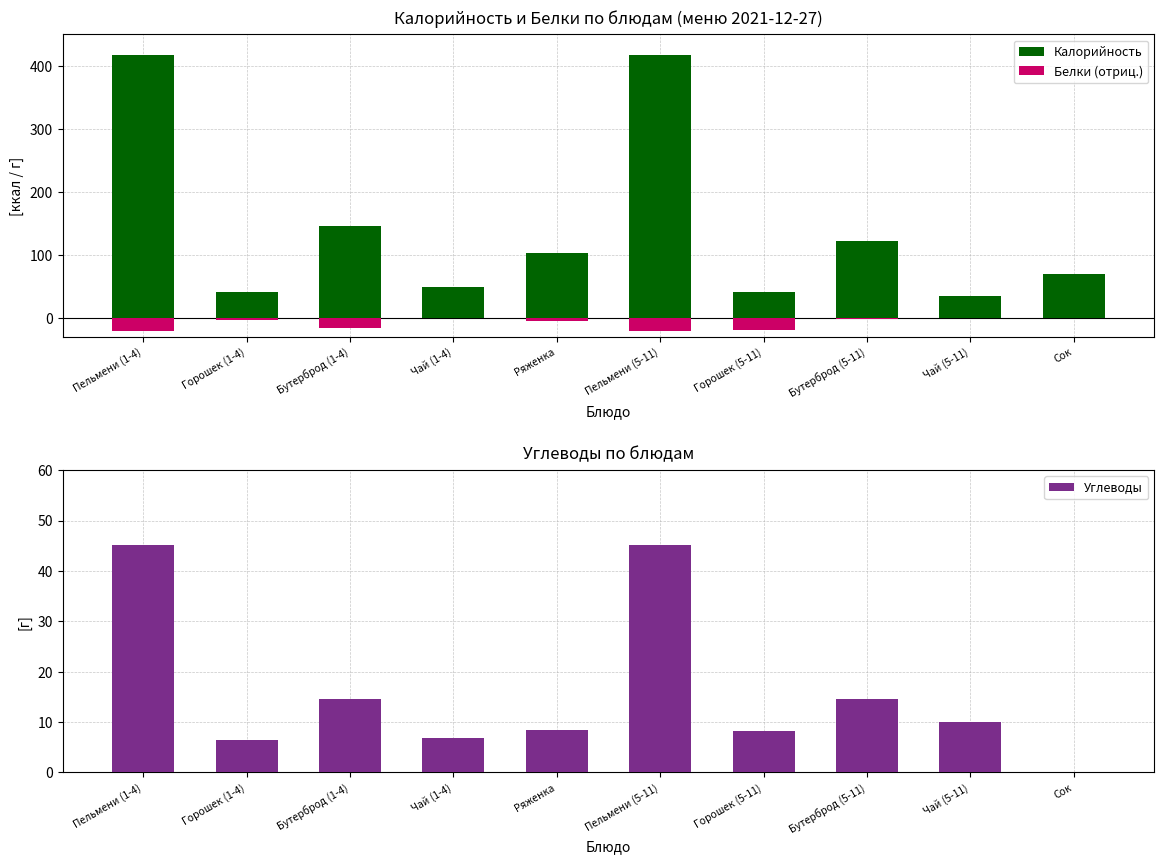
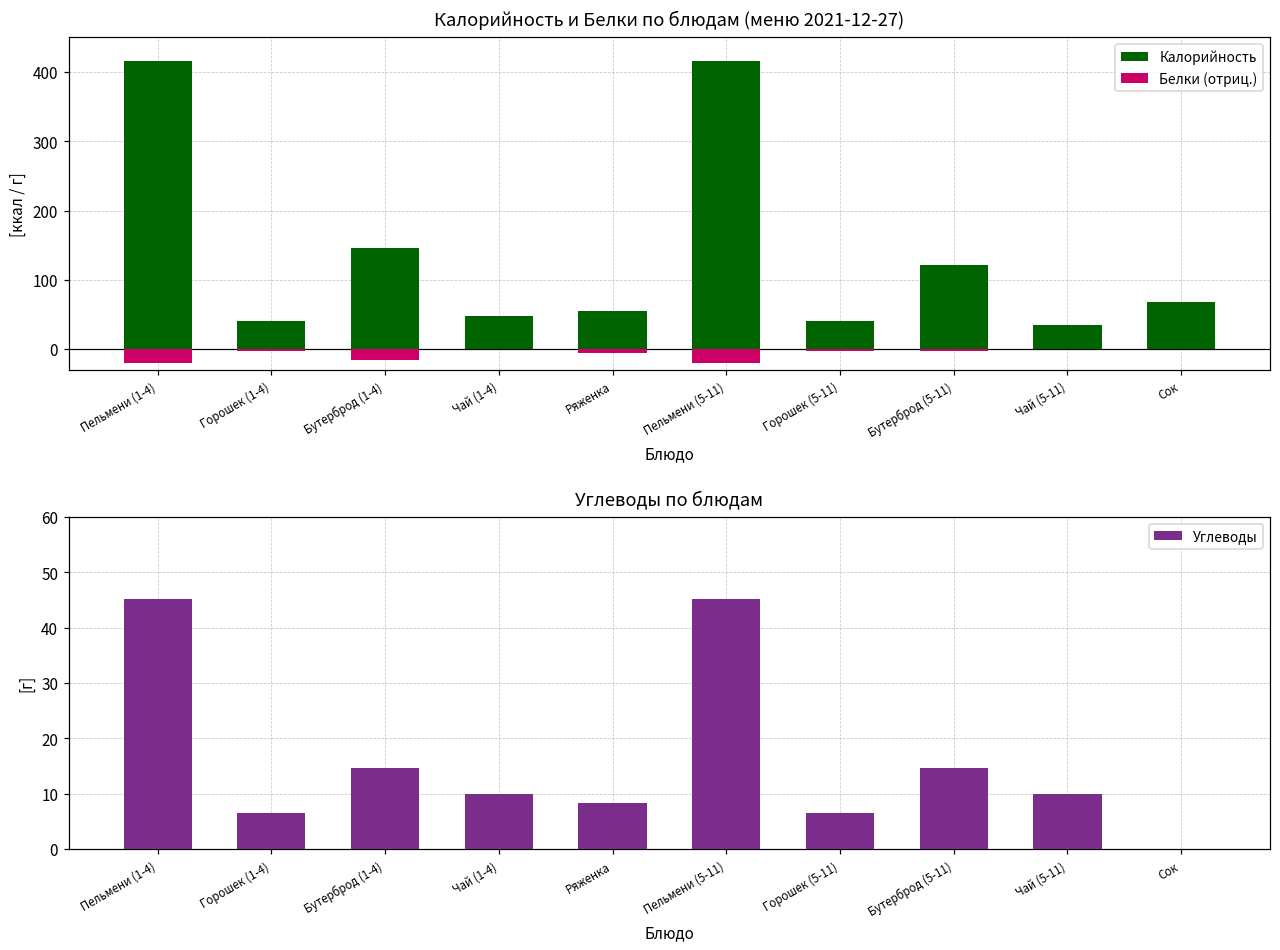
Калорийность и Белки по блюдам (меню 2021-12-27), Калорийность, Ряженка: 100 -> 50
Калорийность и Белки по блюдам (меню 2021-12-27), Белки (отриц.), Горошек (5-11): -20 -> 0
Углеводы по блюдам, Чай (1-4): 7 -> 10
Углеводы по блюдам, Горошек (5-11): 8 -> 7
